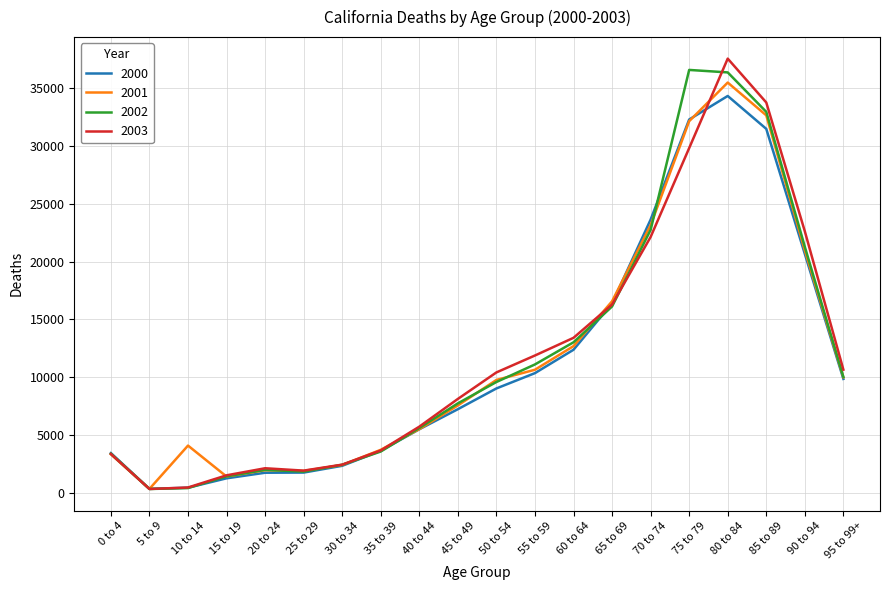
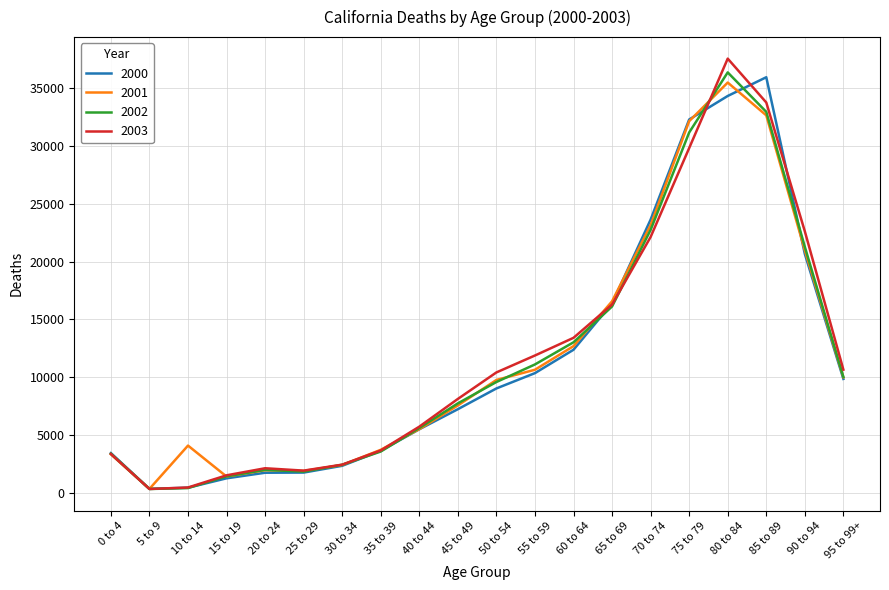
2002, 75 to 79: 36500 -> 31100
2000, 85 to 89: 31500 -> 35900
